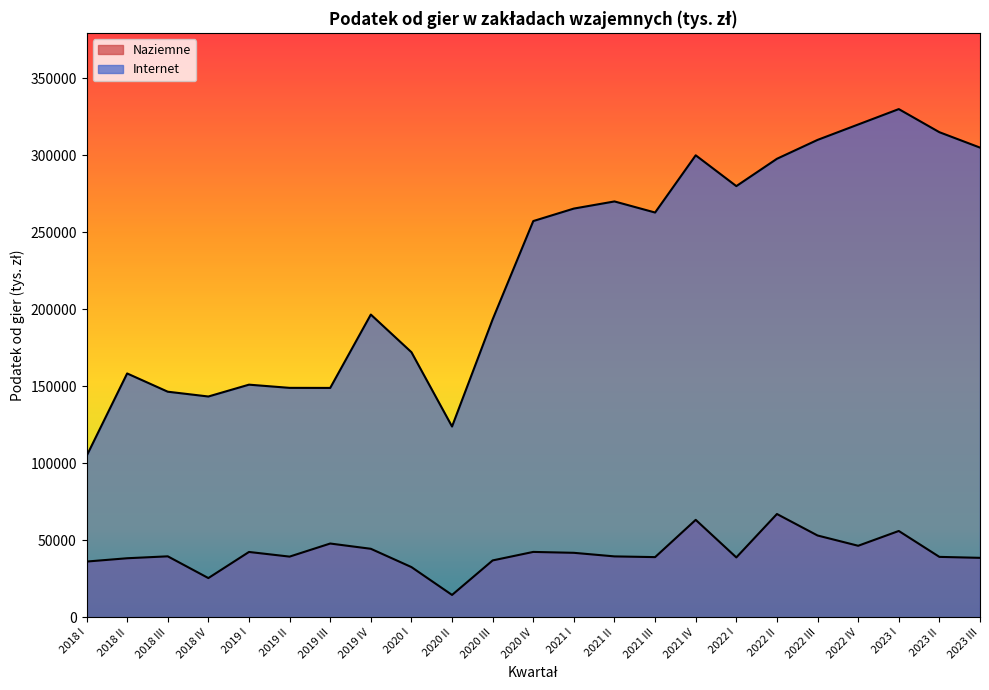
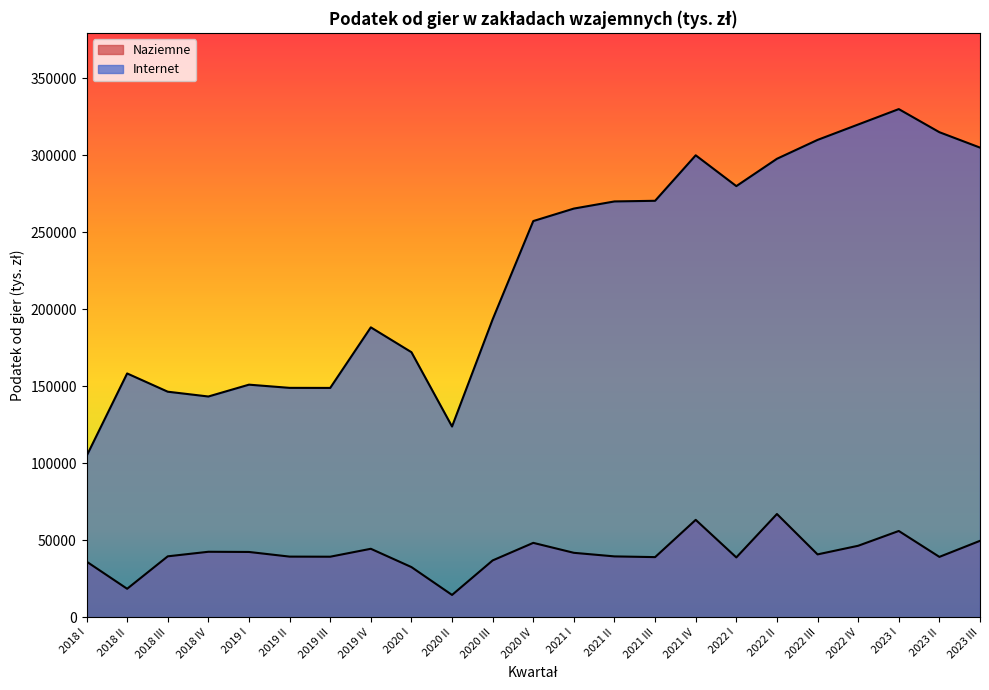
Naziemne, 2018 II: 38000 -> 19000
Naziemne, 2018 IV: 26000 -> 43000
Naziemne, 2019 III: 48000 -> 39000
Internet, 2019 IV: 197000 -> 188000
Naziemne, 2020 IV: 43000 -> 48000
Internet, 2021 III: 263000 -> 270000
Naziemne, 2022 III: 53000 -> 41000
Naziemne, 2023 III: 39000 -> 50000
